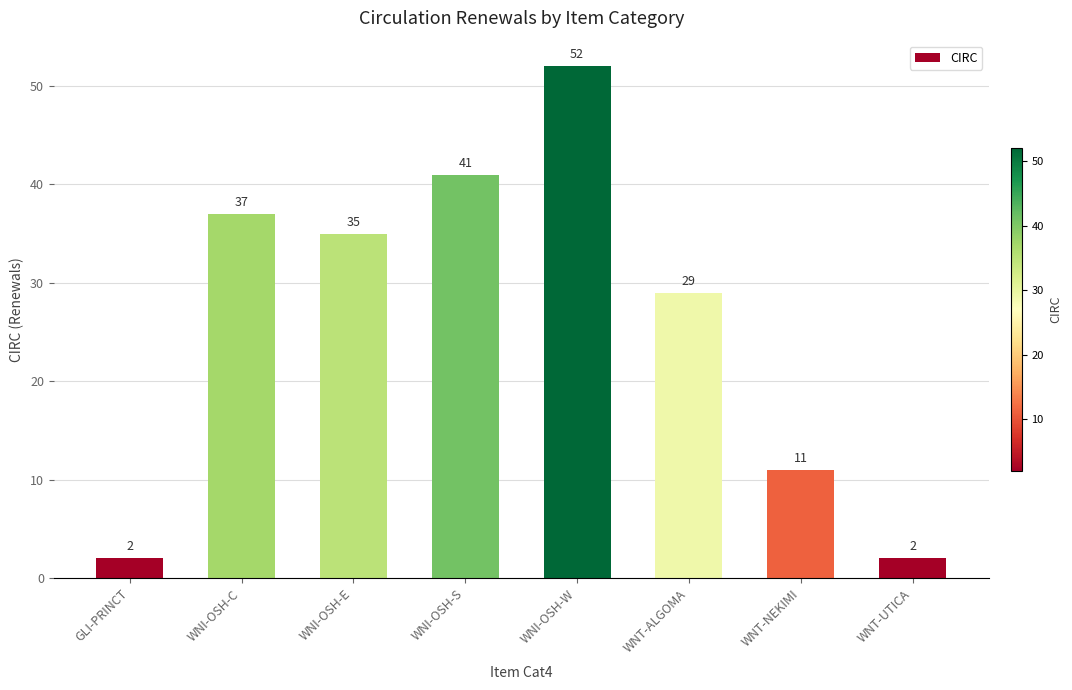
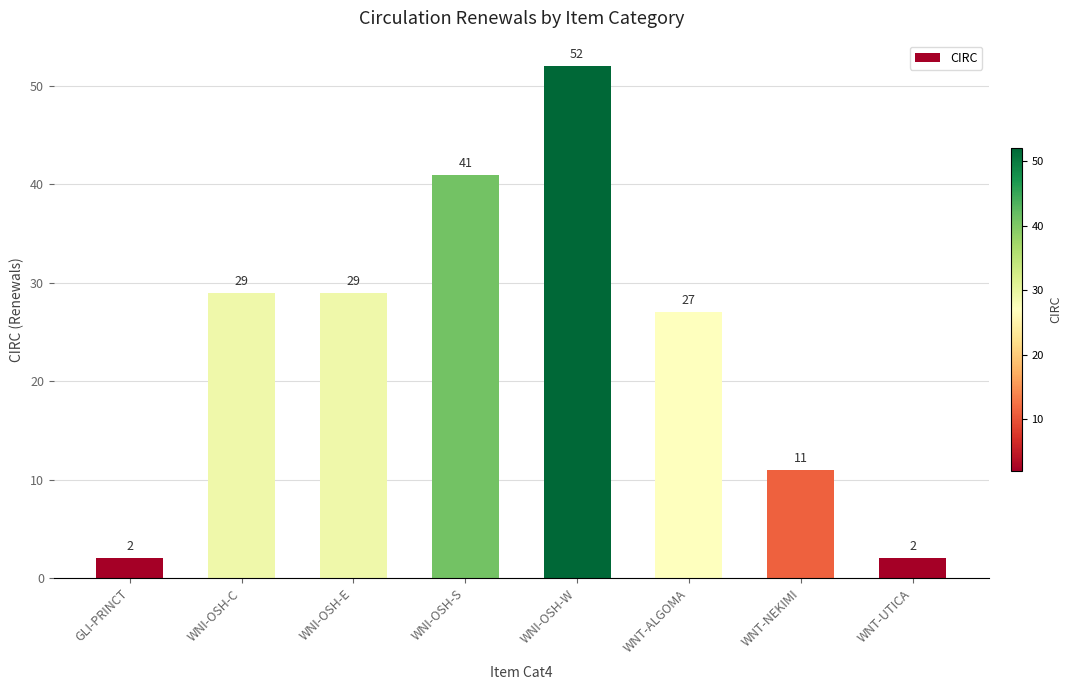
WNI-OSH-C: 37 -> 29
WNI-OSH-E: 35 -> 29
WNT-ALGOMA: 29 -> 27
